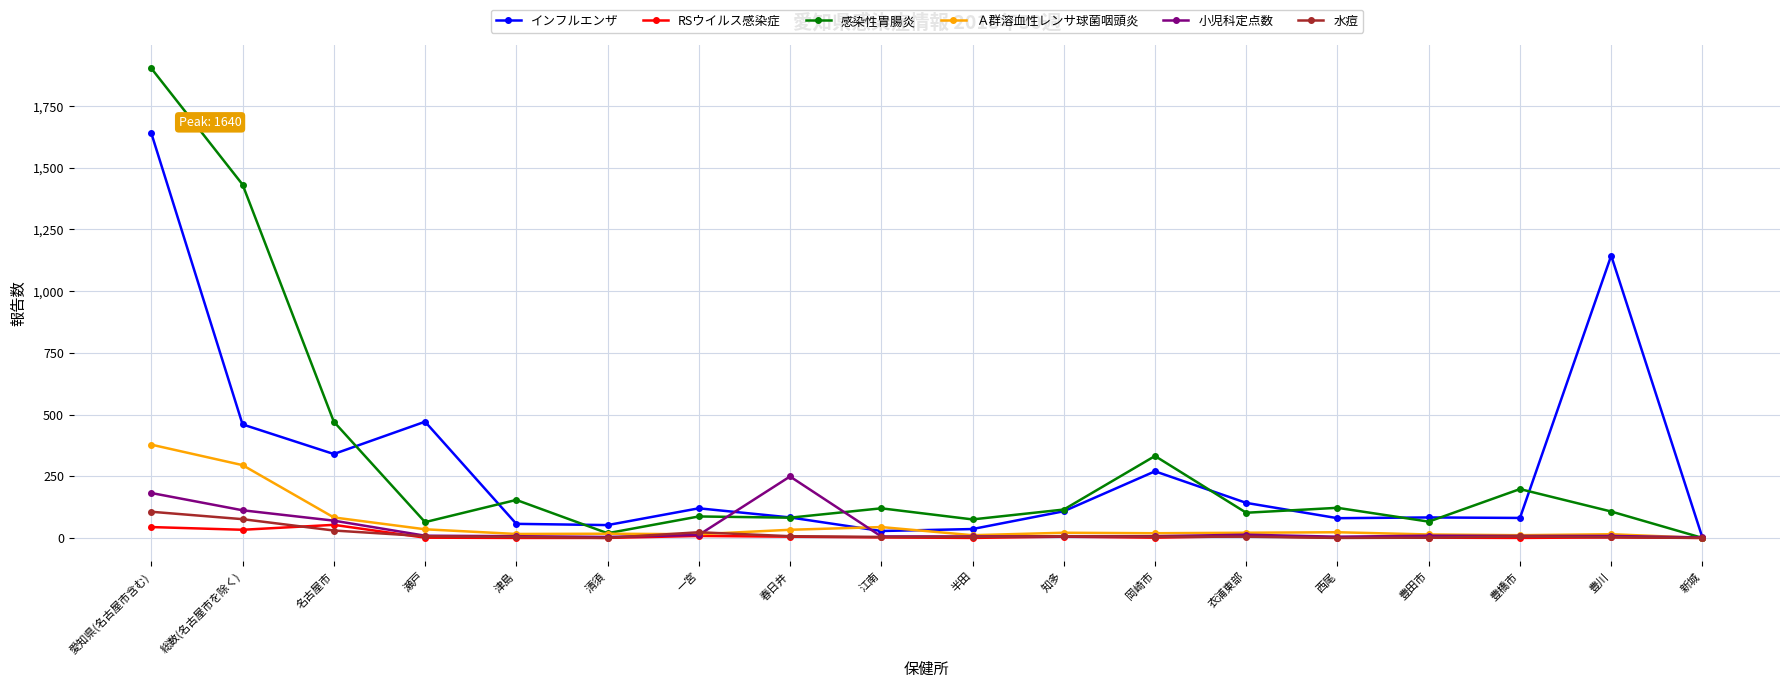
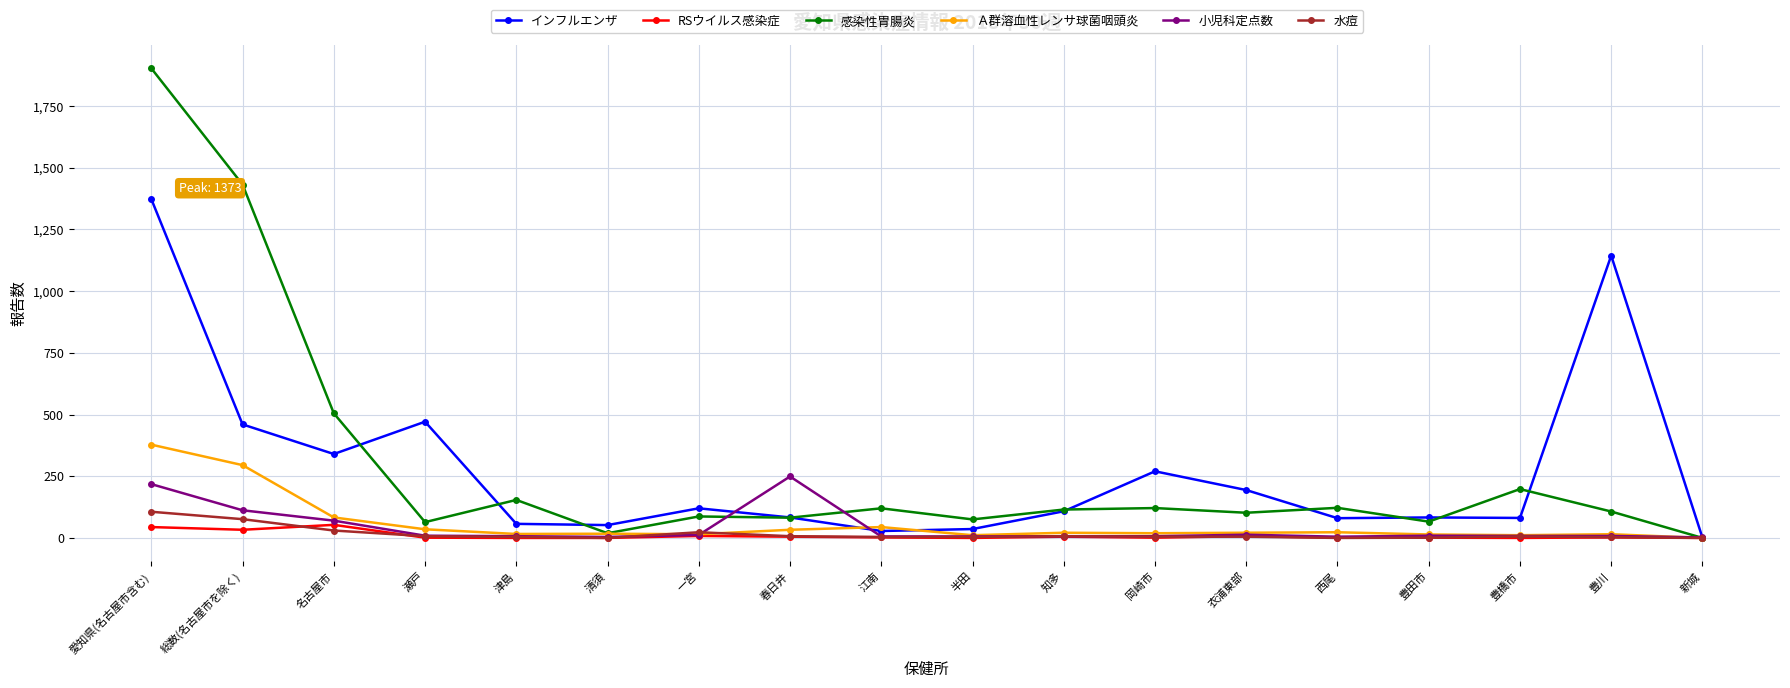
インフルエンザ, 愛知県(名古屋市含む): 1640 -> 1373
小児科定点数, 愛知県(名古屋市含む): 180 -> 220
感染性胃腸炎, 名古屋市: 470 -> 510
感染性胃腸炎, 岡崎市: 330 -> 120
インフルエンザ, 衣浦東部: 140 -> 190
